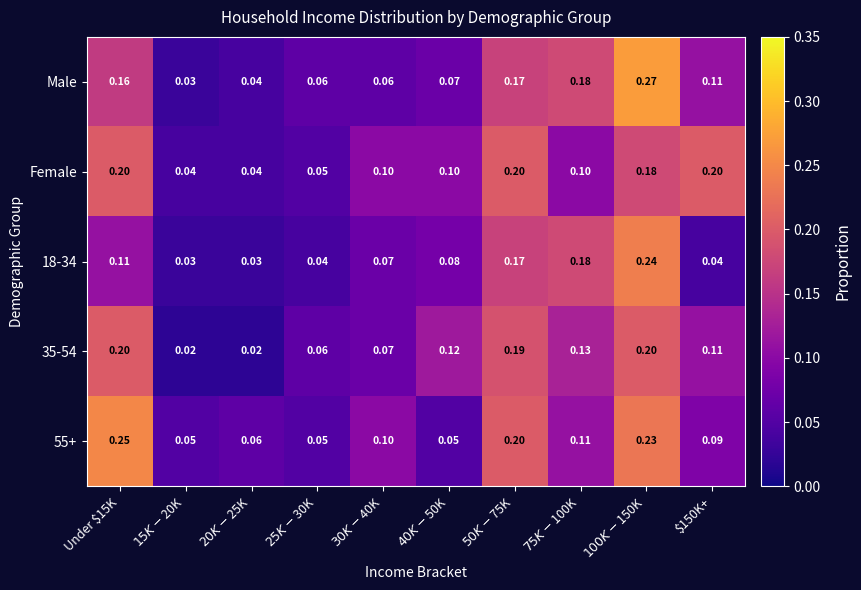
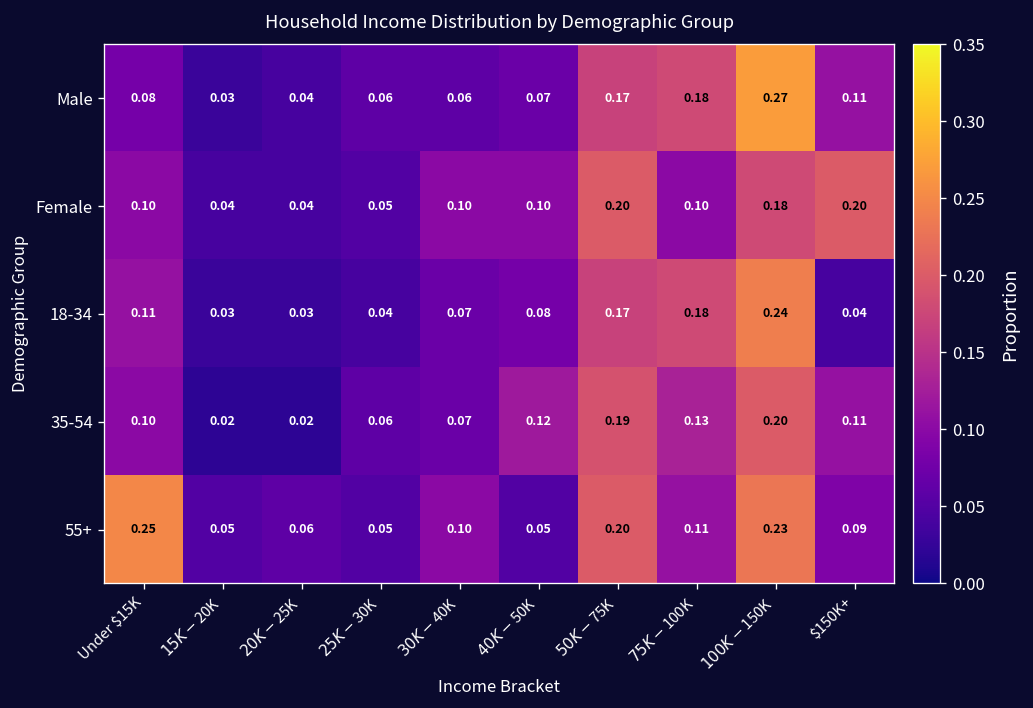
Male, Under $15K: 0.16 -> 0.08
Female, Under $15K: 0.20 -> 0.10
35-54, Under $15K: 0.20 -> 0.10
